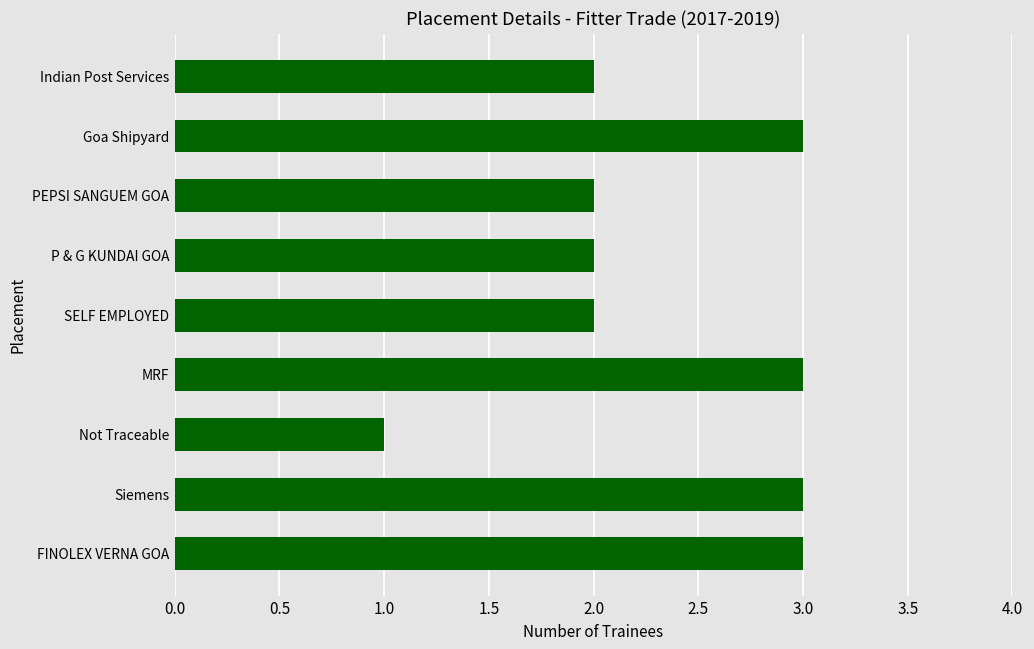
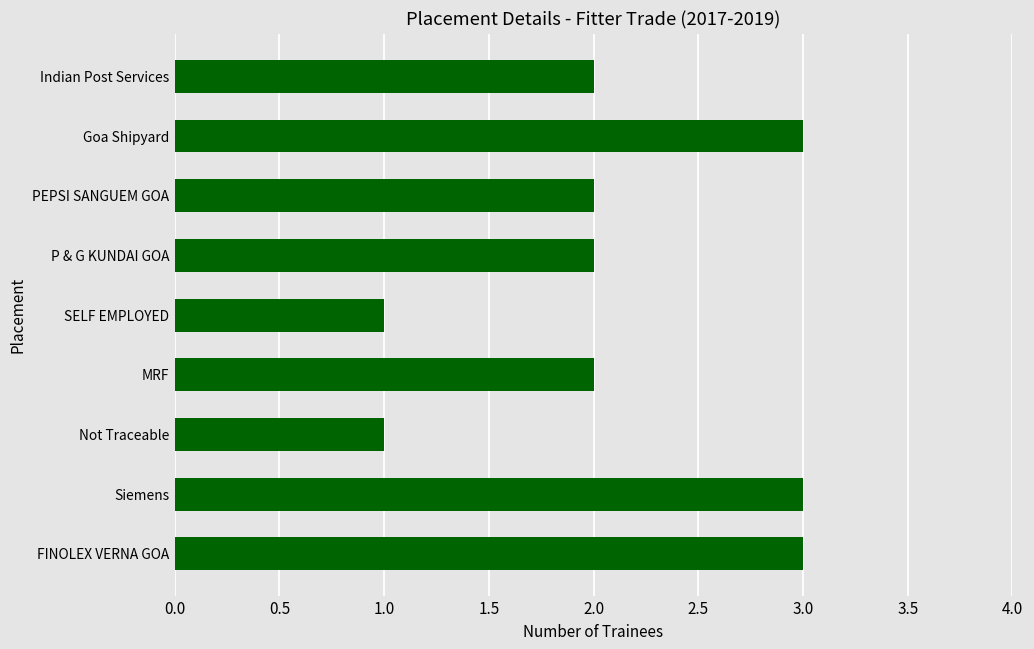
SELF EMPLOYED: 2 -> 1
MRF: 3 -> 2
